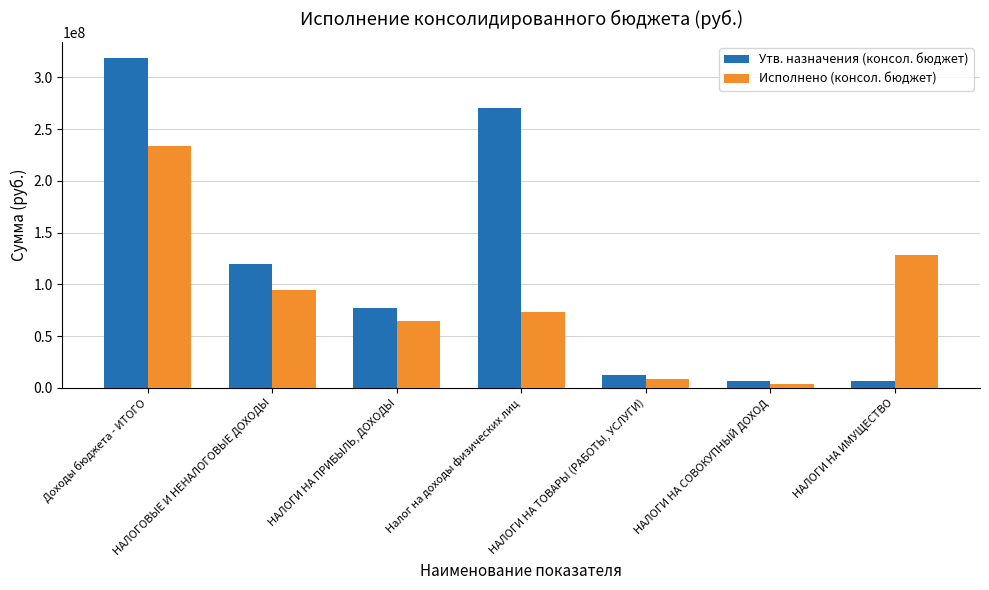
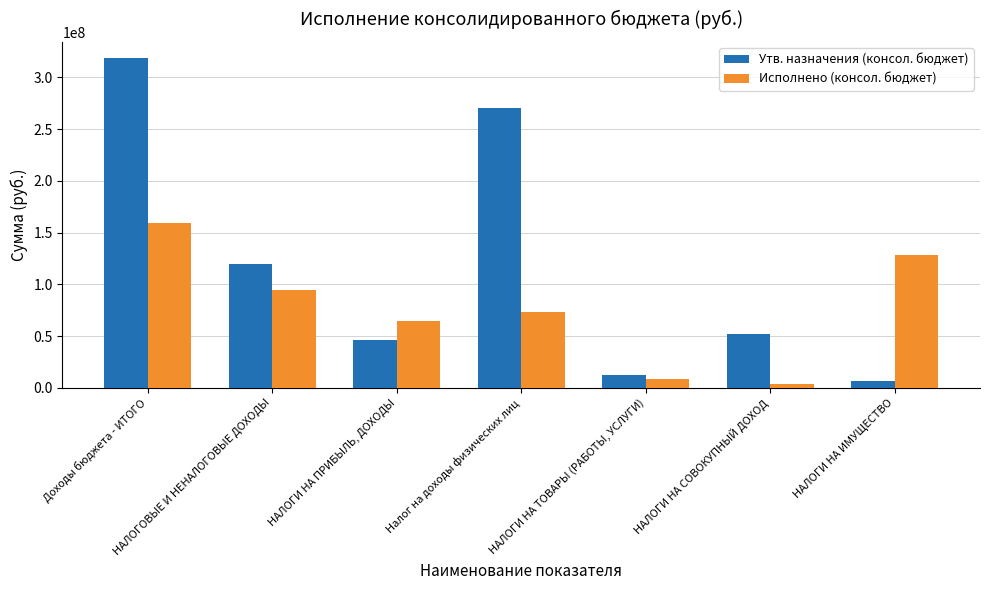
Исполнено (консол. бюджет), Доходы бюджета - ИТОГО: 233000000 -> 160000000
Утв. назначения (консол. бюджет), НАЛОГИ НА ПРИБЫЛЬ, ДОХОДЫ: 77000000 -> 46000000
Утв. назначения (консол. бюджет), НАЛОГИ НА СОВОКУПНЫЙ ДОХОД: 7000000 -> 52000000
